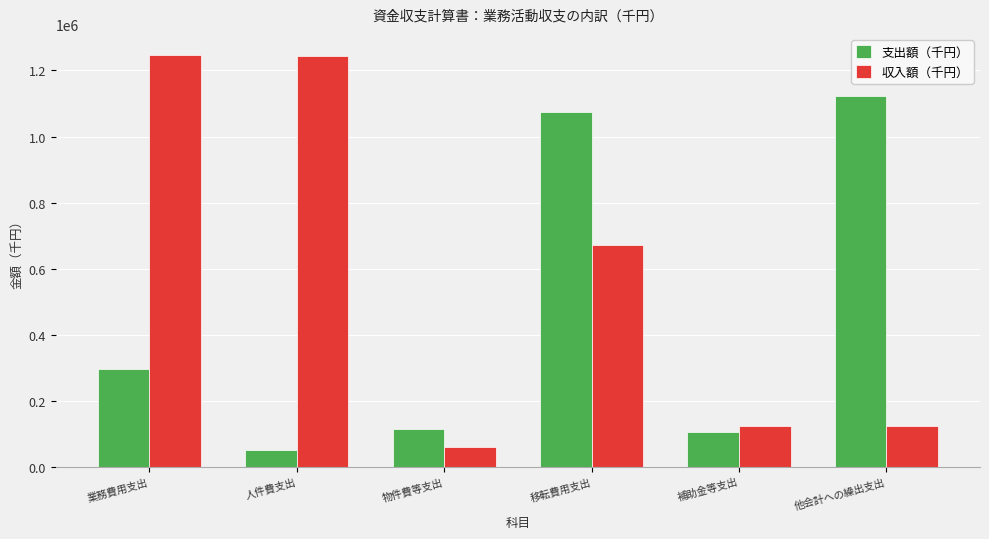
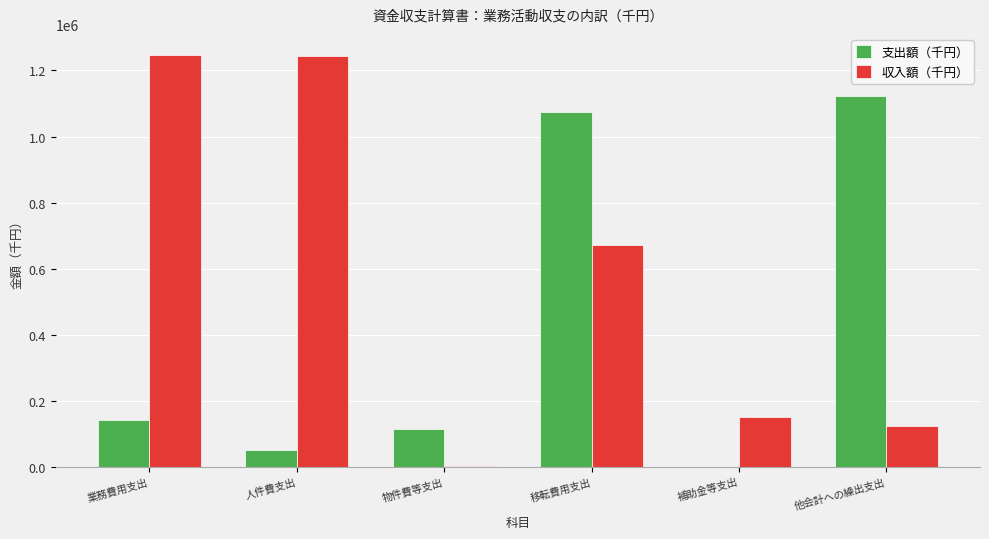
支出額（千円）, 業務費用支出: 300000 -> 140000
収入額（千円）, 物件費等支出: 60000 -> 0
支出額（千円）, 補助金等支出: 100000 -> 0
収入額（千円）, 補助金等支出: 120000 -> 150000
